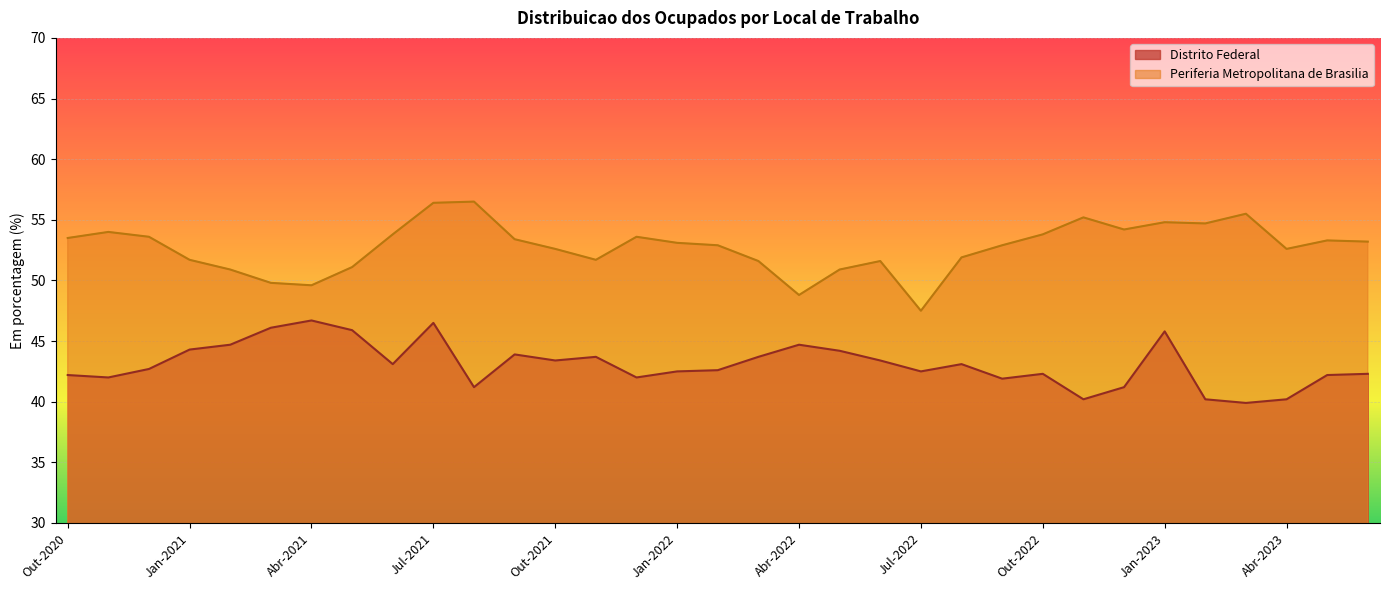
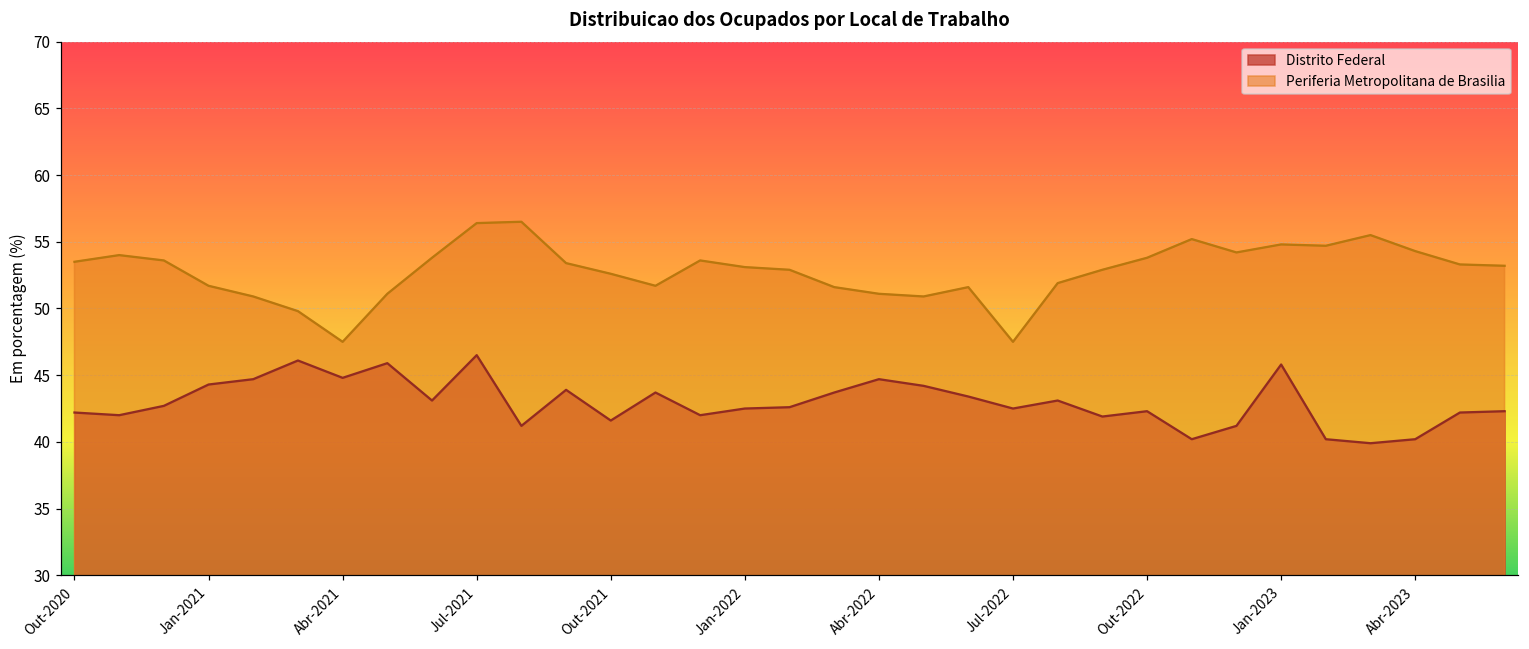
Distrito Federal, Abr-2021: 46.7 -> 44.8
Periferia Metropolitana de Brasilia, Abr-2021: 49.6 -> 47.5
Distrito Federal, Out-2021: 43.4 -> 41.6
Periferia Metropolitana de Brasilia, Abr-2022: 48.8 -> 51.1
Periferia Metropolitana de Brasilia, Abr-2023: 52.6 -> 54.3
